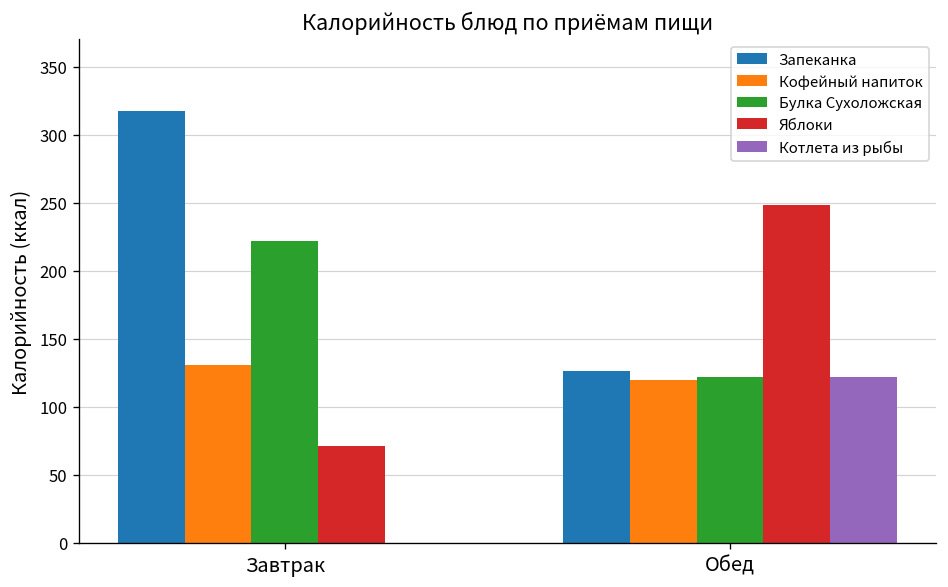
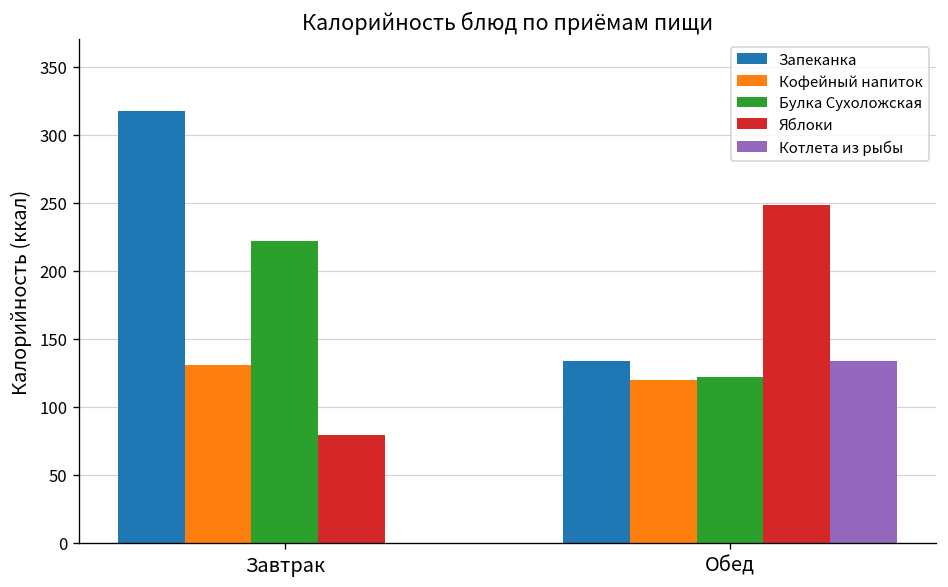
Яблоки, Завтрак: 71 -> 79
Запеканка, Обед: 126 -> 134
Котлета из рыбы, Обед: 122 -> 134
